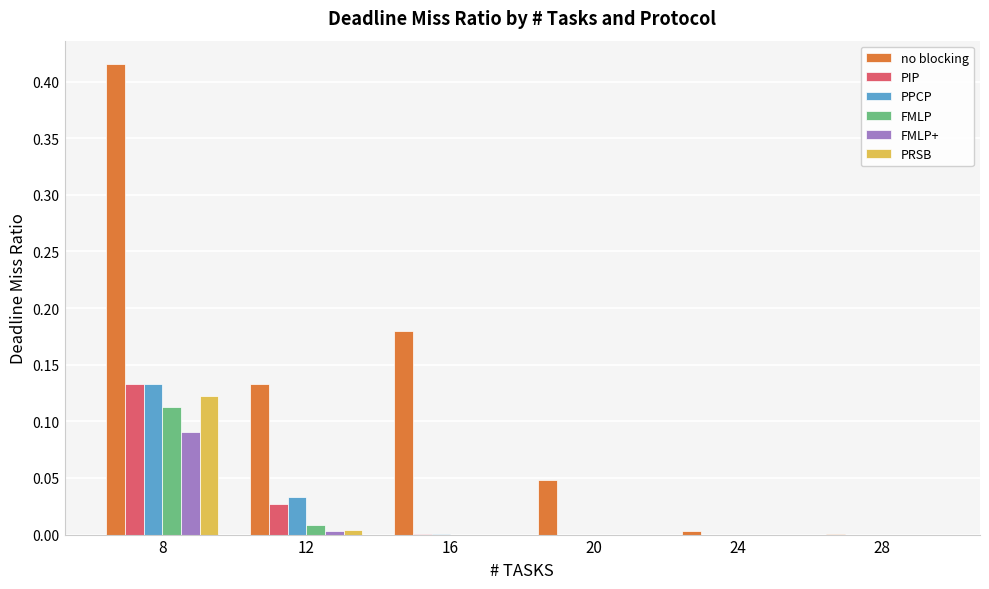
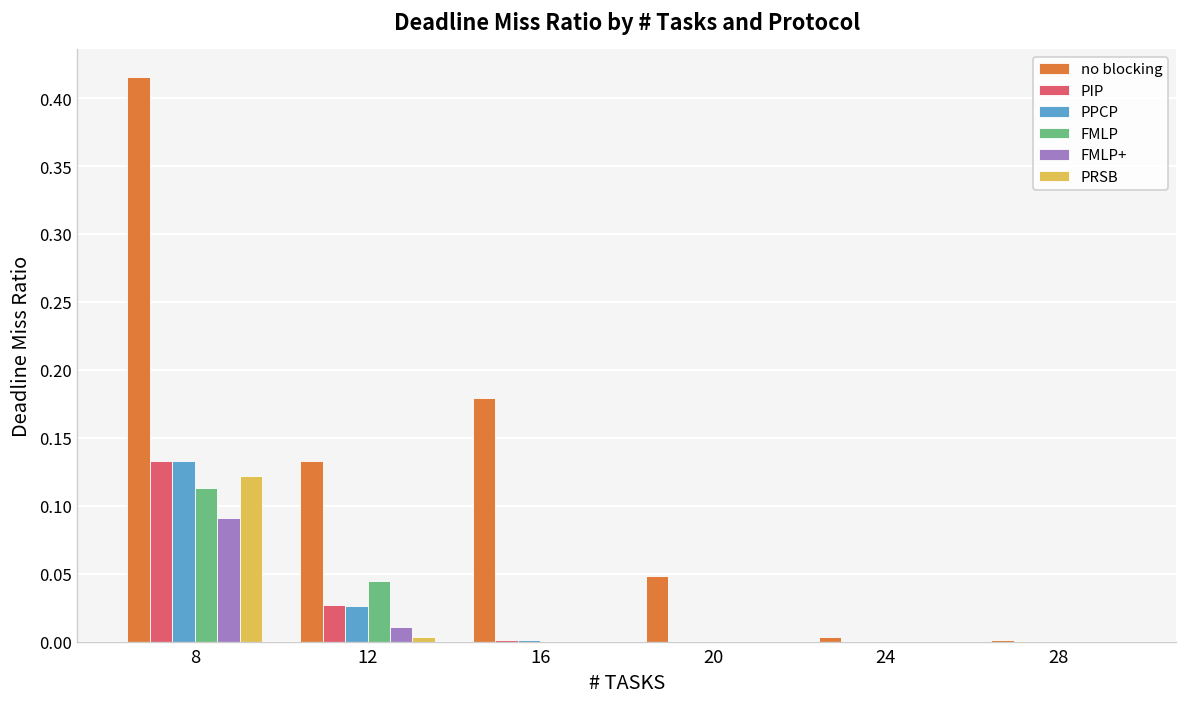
PPCP, 12: 0.034 -> 0.026
FMLP, 12: 0.008 -> 0.044
FMLP+, 12: 0.003 -> 0.011
